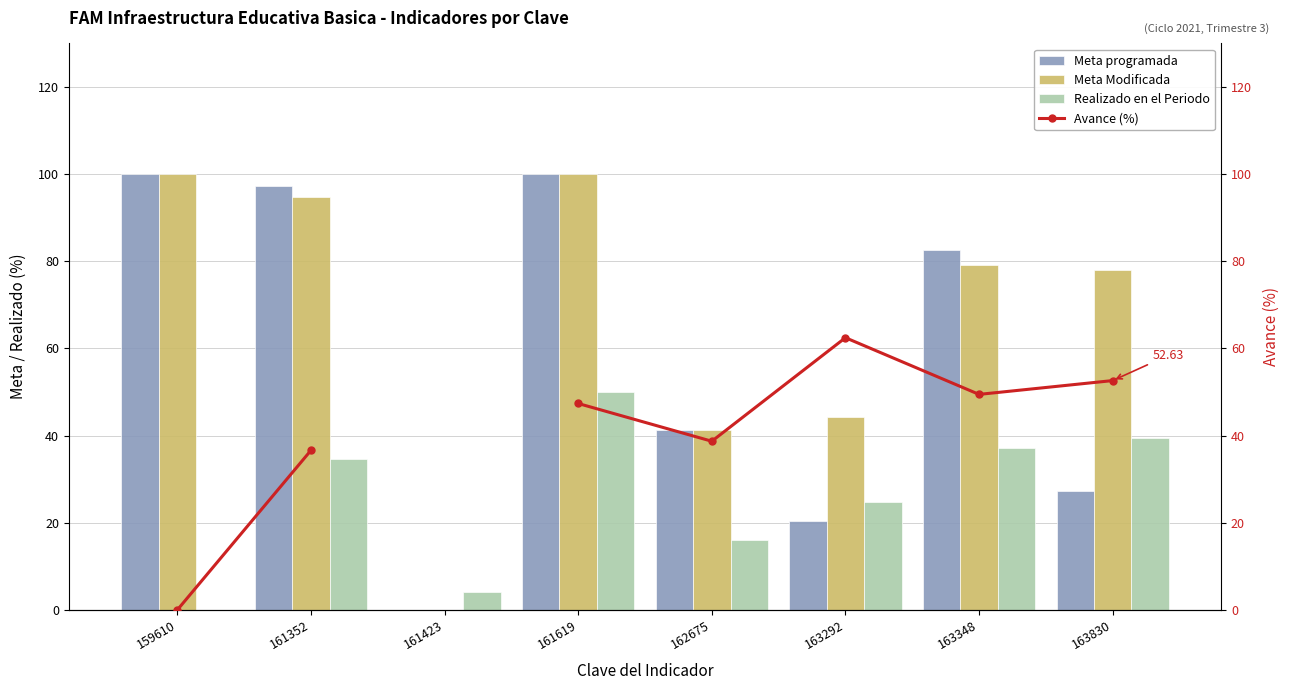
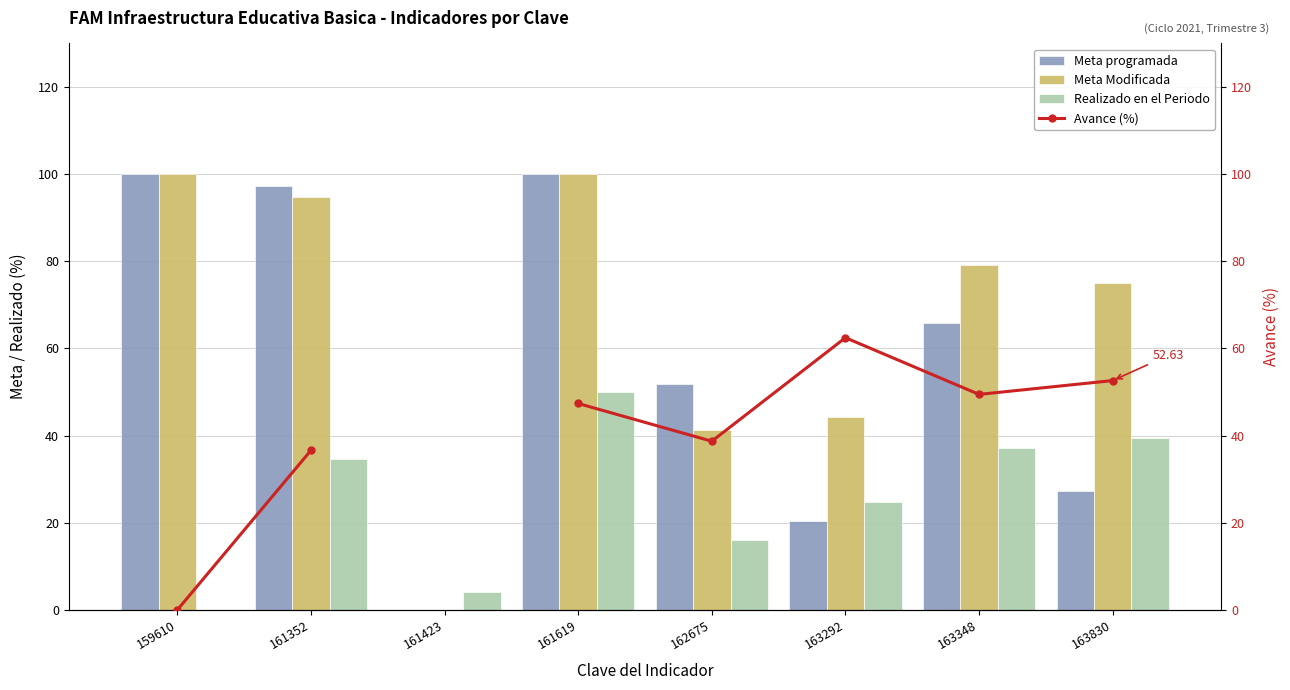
Meta programada, 162675: 41 -> 52
Meta programada, 163348: 83 -> 66
Meta Modificada, 163830: 78 -> 75
